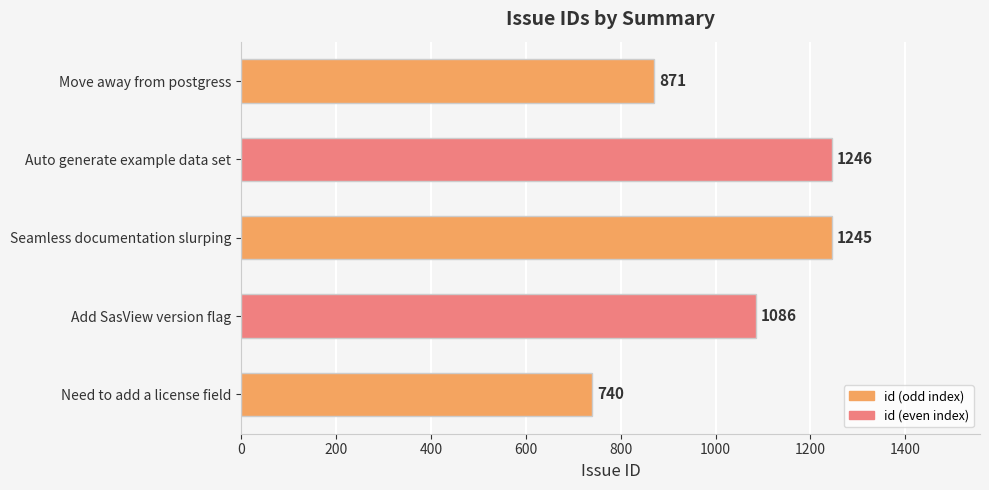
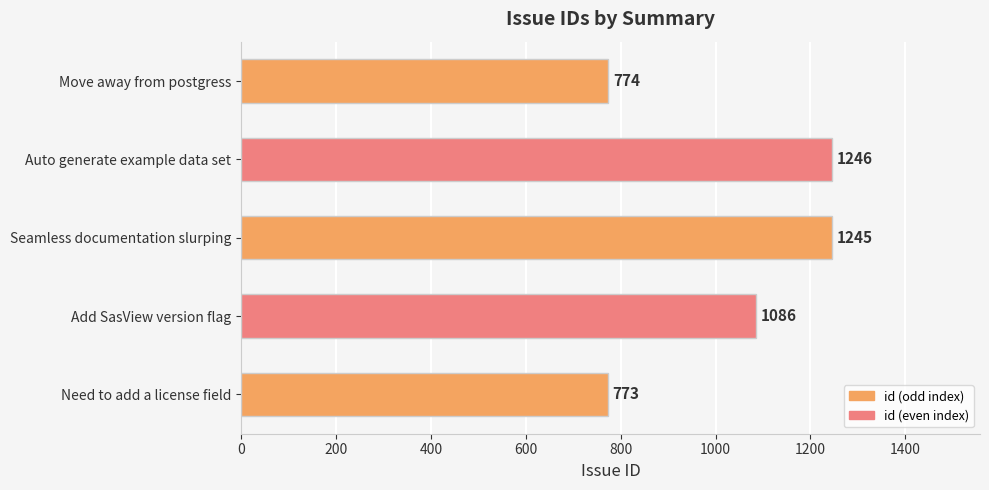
Move away from postgress: 871 -> 774
Need to add a license field: 740 -> 773
